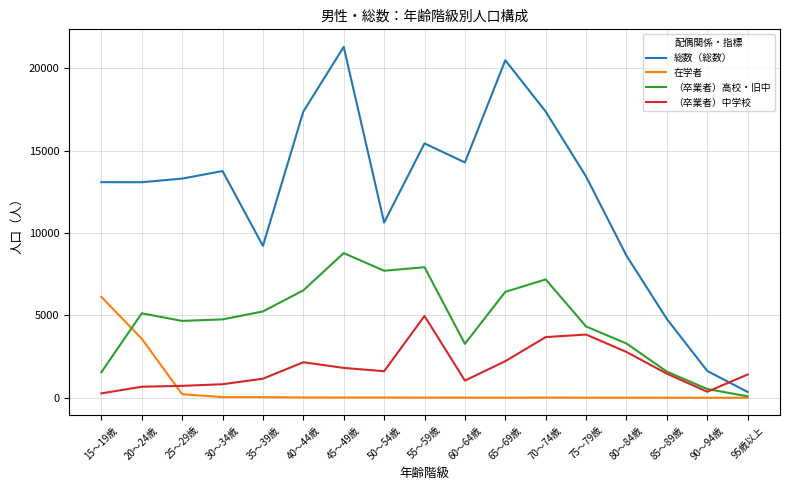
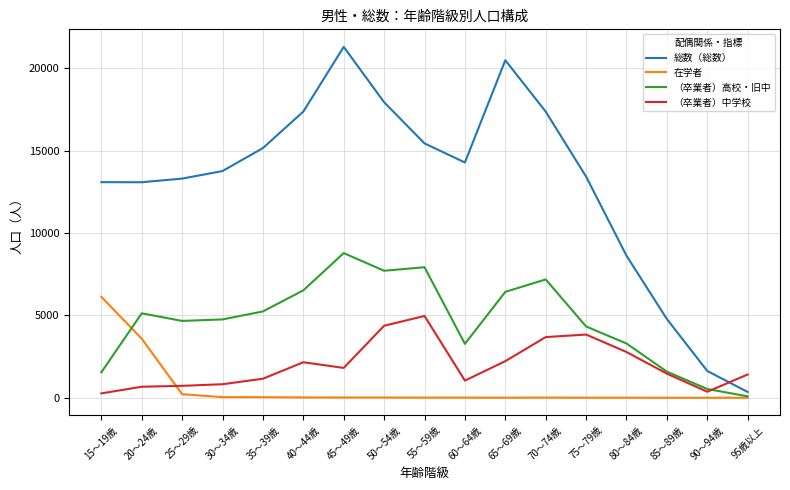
総数（総数）, 35～39歳: 9200 -> 15200
総数（総数）, 50～54歳: 10600 -> 17900
（卒業者）中学校, 50～54歳: 1600 -> 4400
